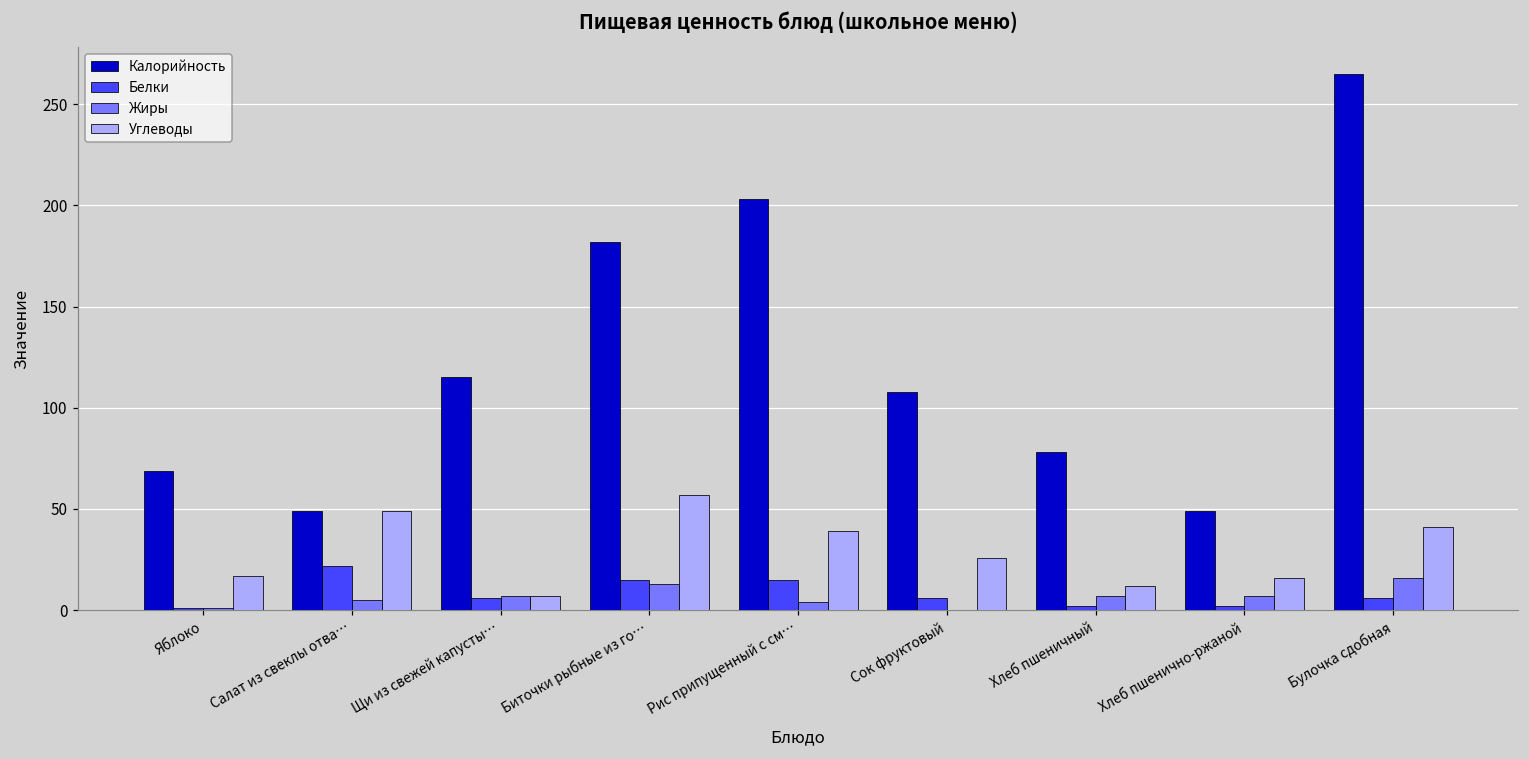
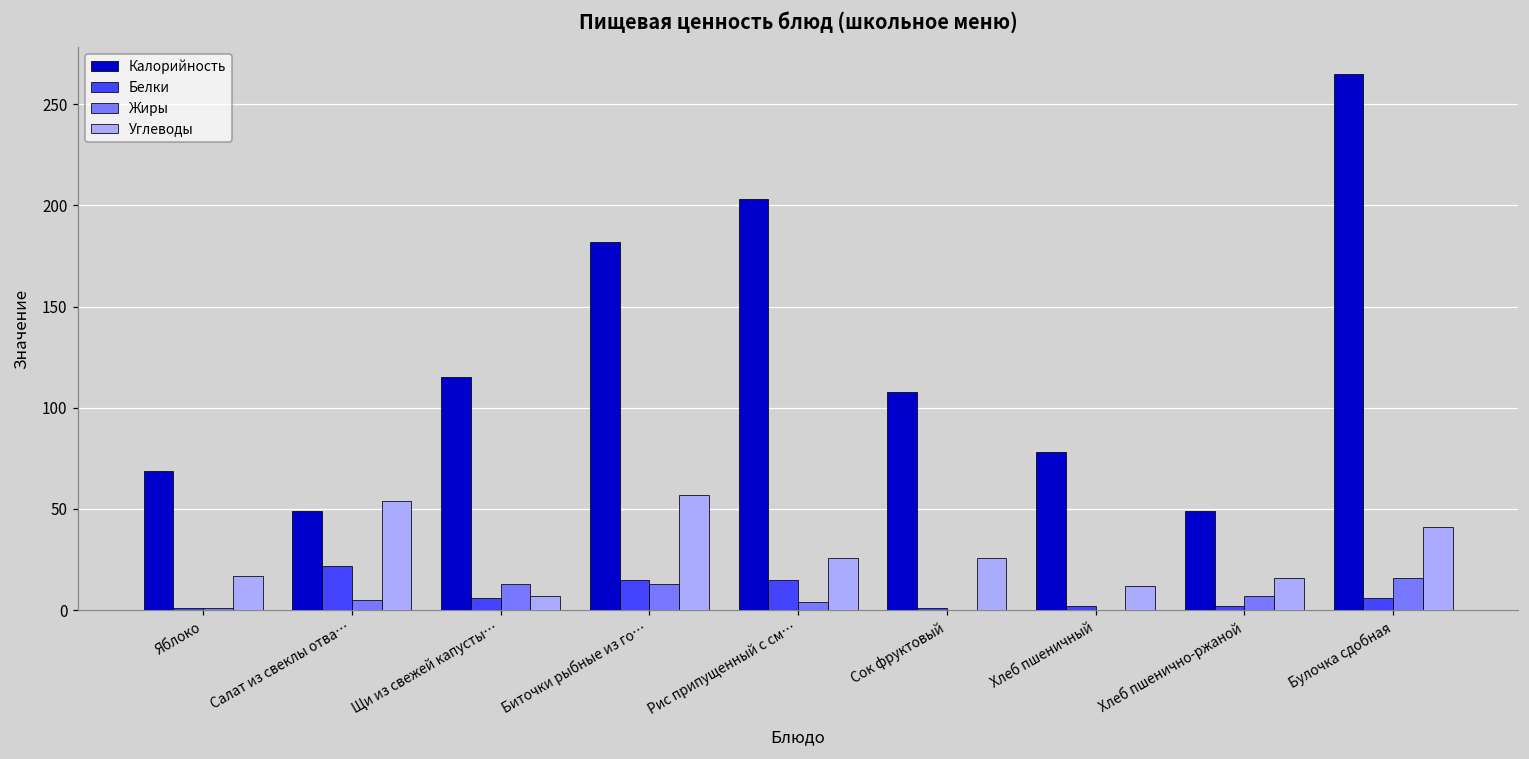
Углеводы, Салат из свеклы отва…: 49 -> 54
Жиры, Щи из свежей капусты…: 7 -> 13
Углеводы, Рис припущенный с см…: 39 -> 26
Белки, Сок фруктовый: 6 -> 1
Жиры, Хлеб пшеничный: 7 -> 0
